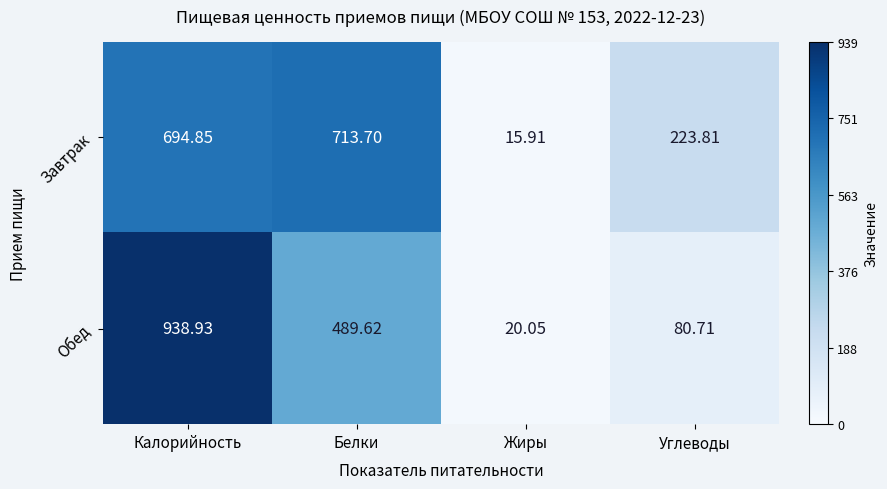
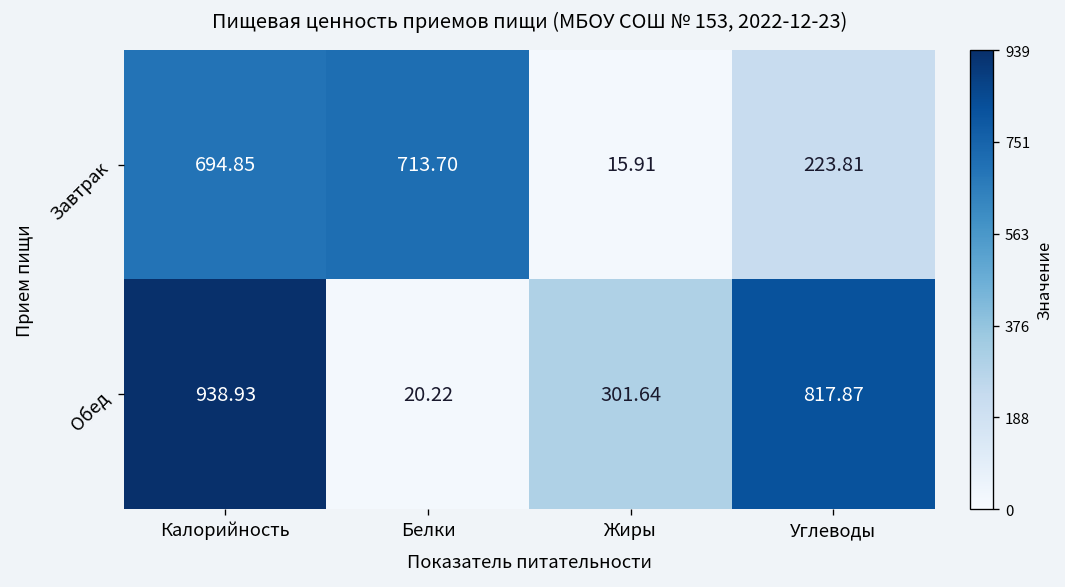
Обед, Белки: 489.62 -> 20.22
Обед, Жиры: 20.05 -> 301.64
Обед, Углеводы: 80.71 -> 817.87
